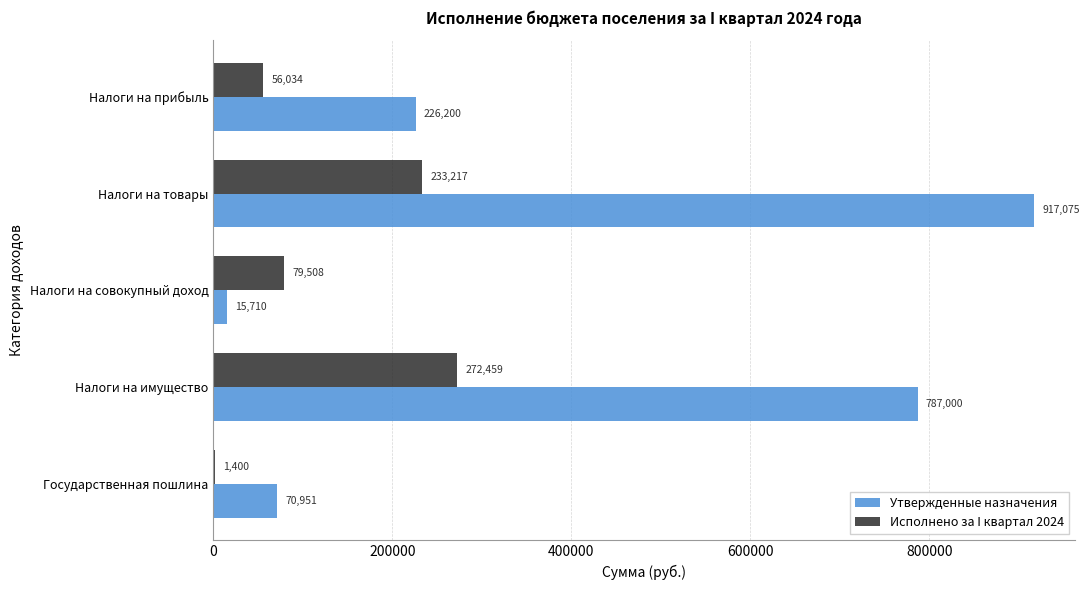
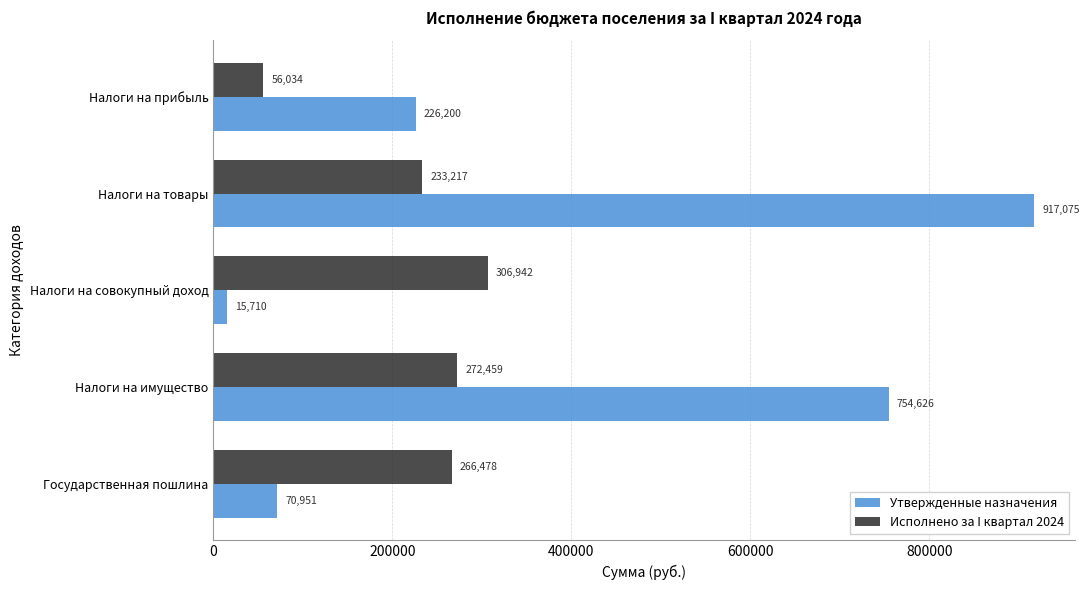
Исполнено за I квартал 2024, Налоги на совокупный доход: 79,508 -> 306,942
Утвержденные назначения, Налоги на имущество: 787,000 -> 754,626
Исполнено за I квартал 2024, Государственная пошлина: 1,400 -> 266,478
